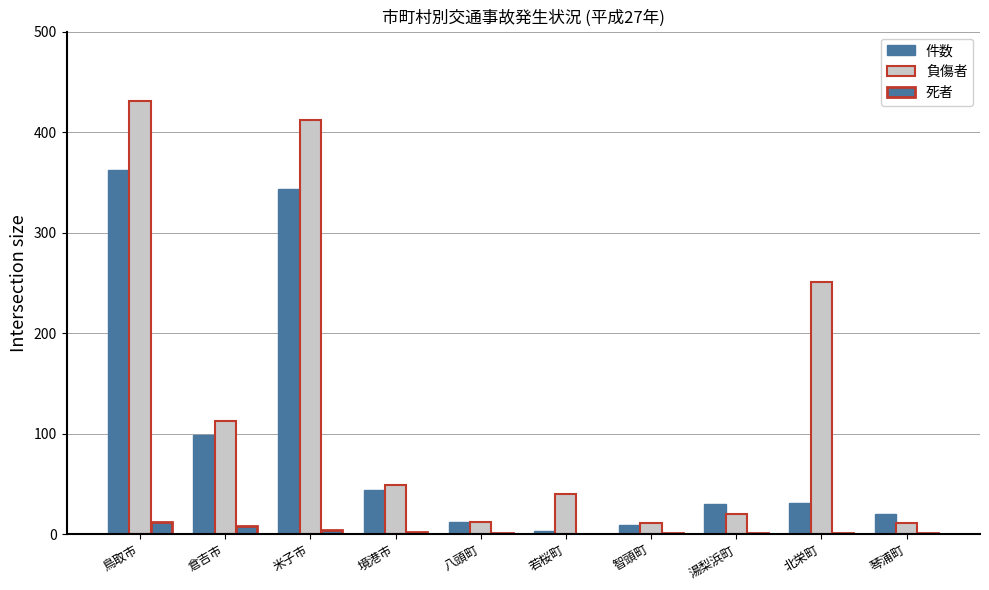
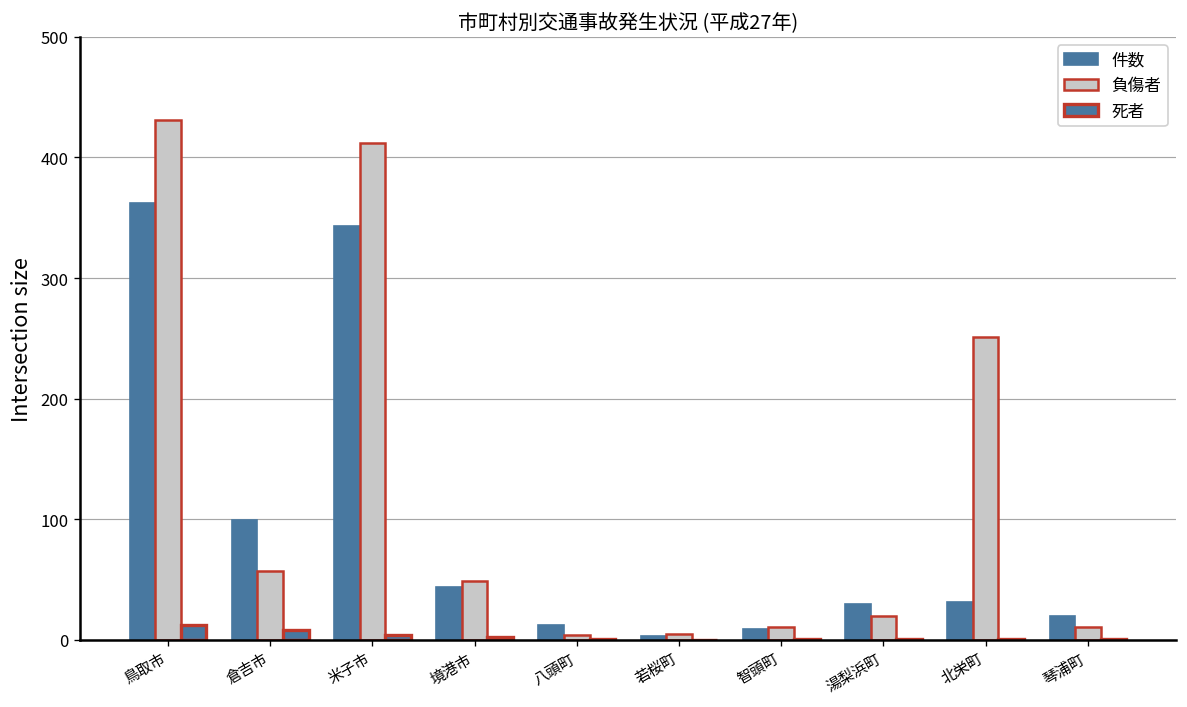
負傷者, 倉吉市: 112 -> 57
負傷者, 八頭町: 12 -> 4
負傷者, 若桜町: 40 -> 5
